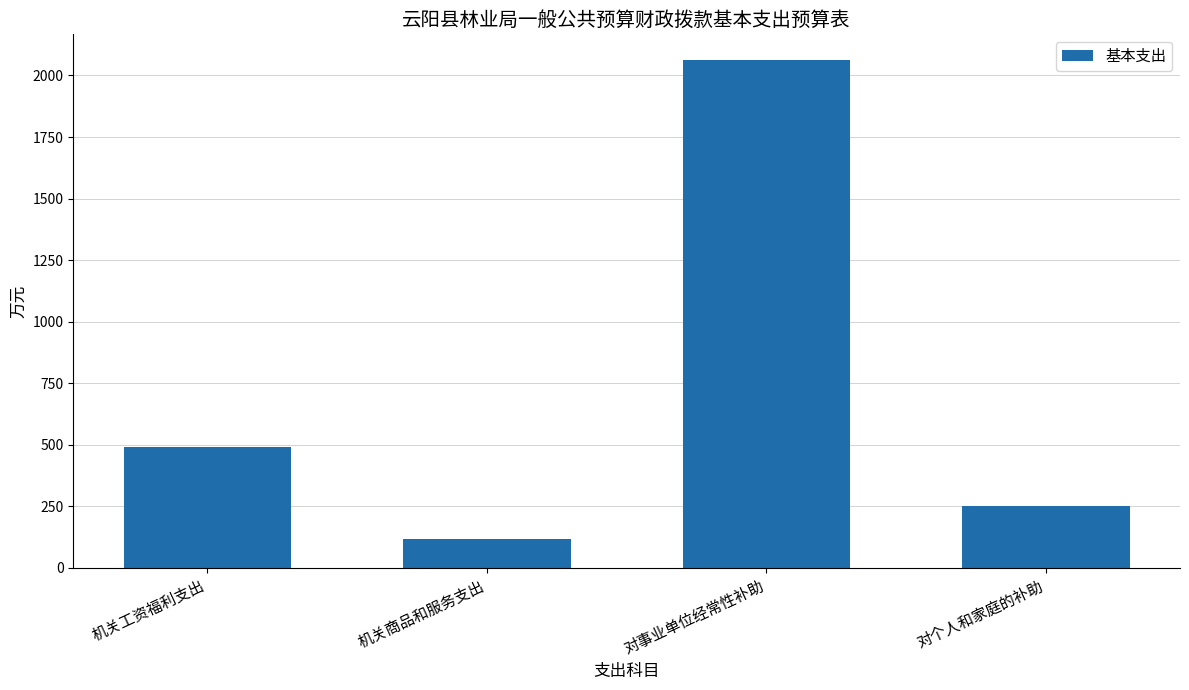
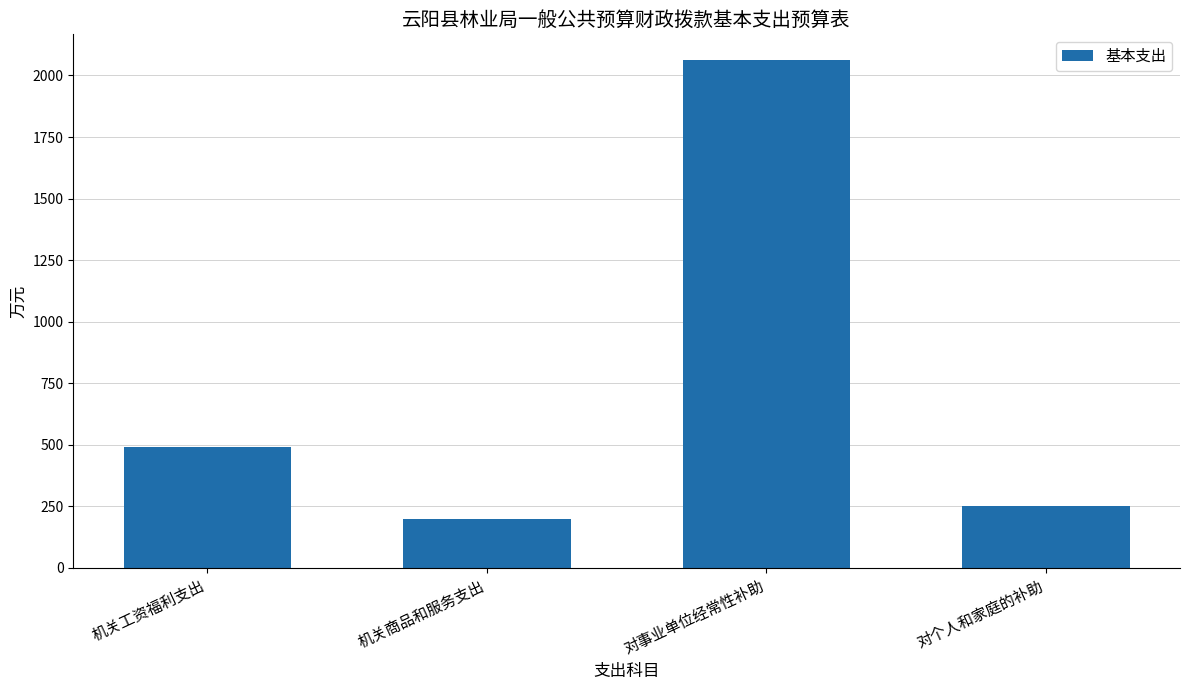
机关商品和服务支出: 120 -> 200
